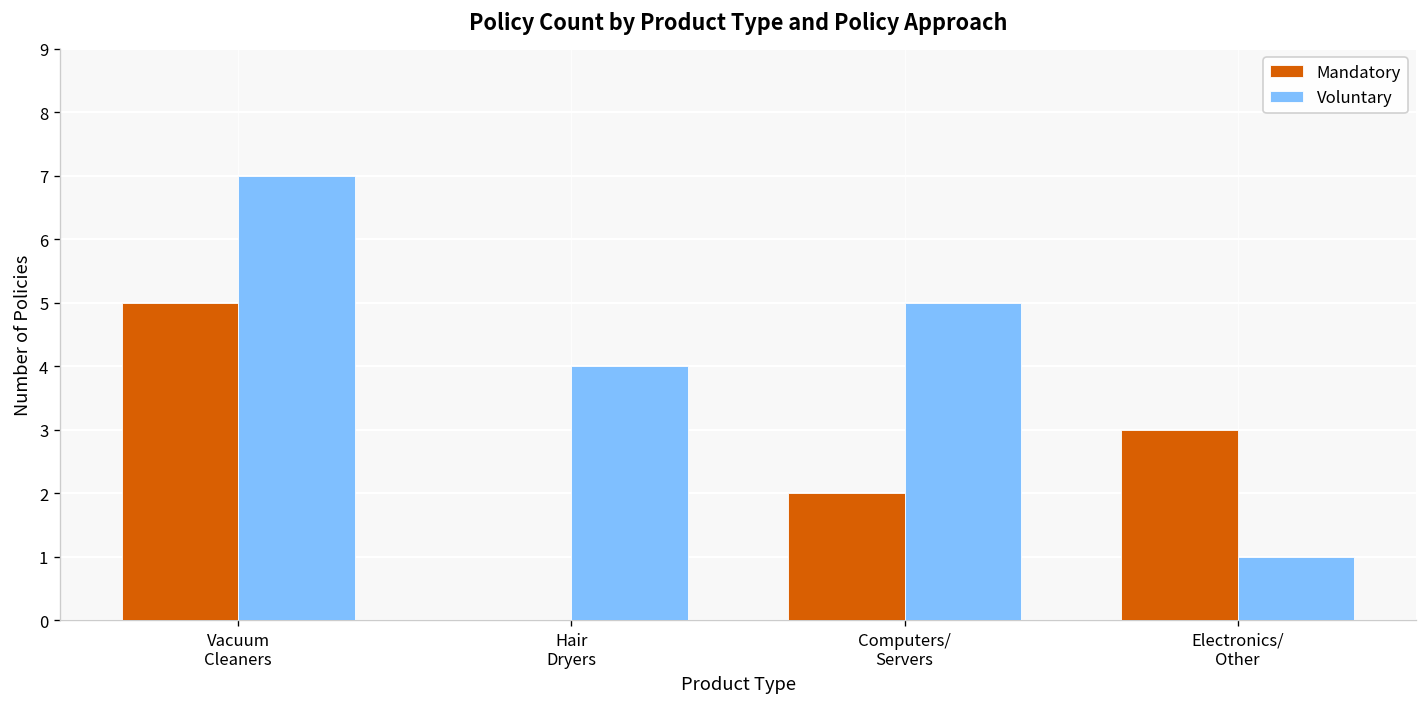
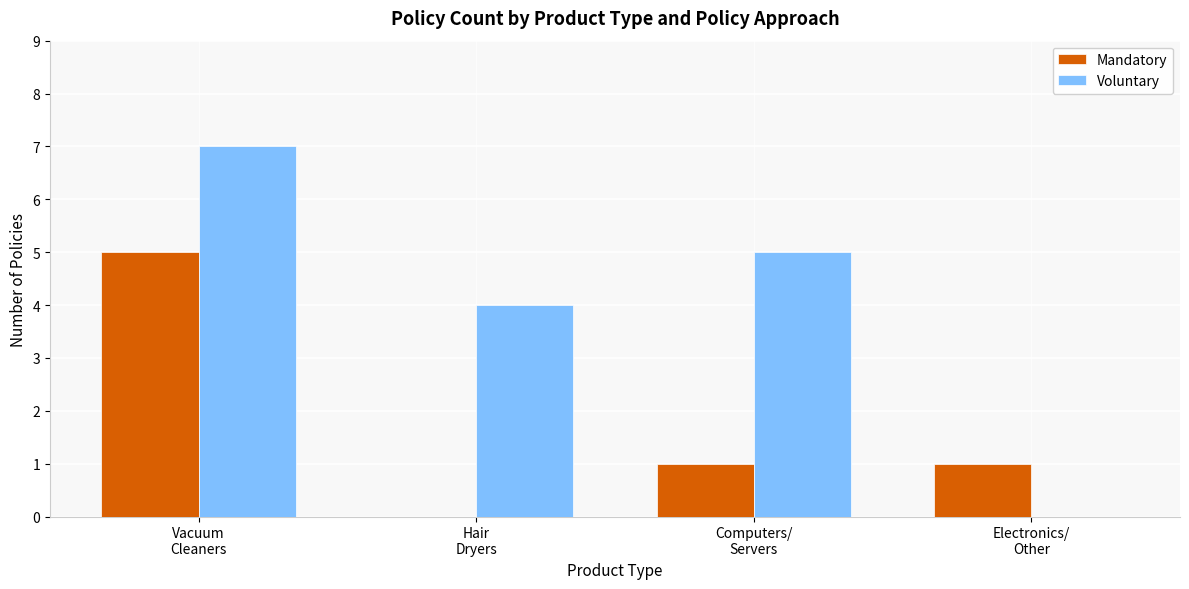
Mandatory, Computers/ Servers: 2 -> 1
Mandatory, Electronics/ Other: 3 -> 1
Voluntary, Electronics/ Other: 1 -> 0
